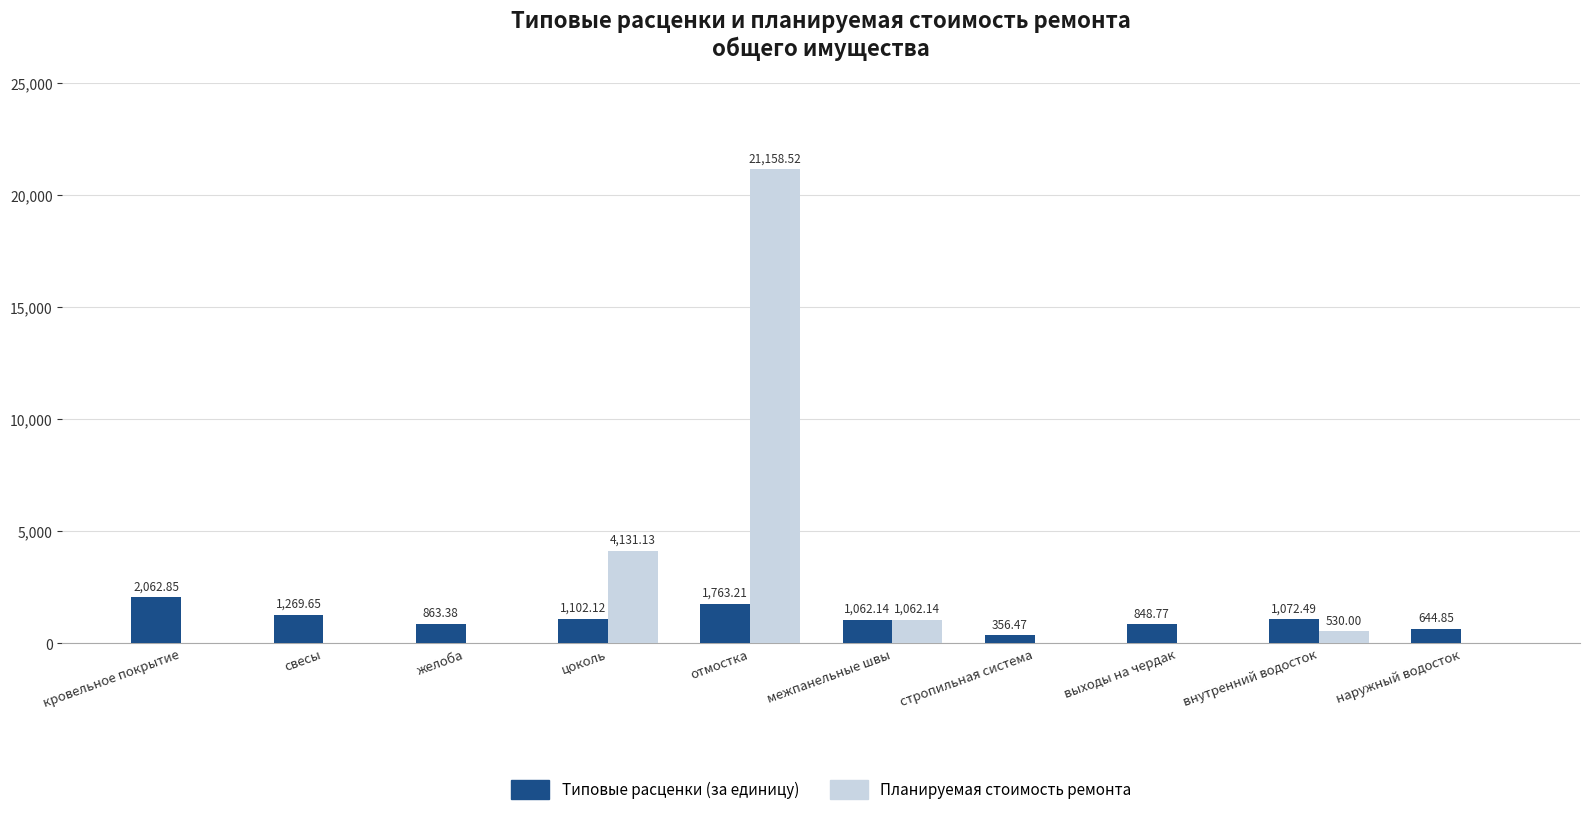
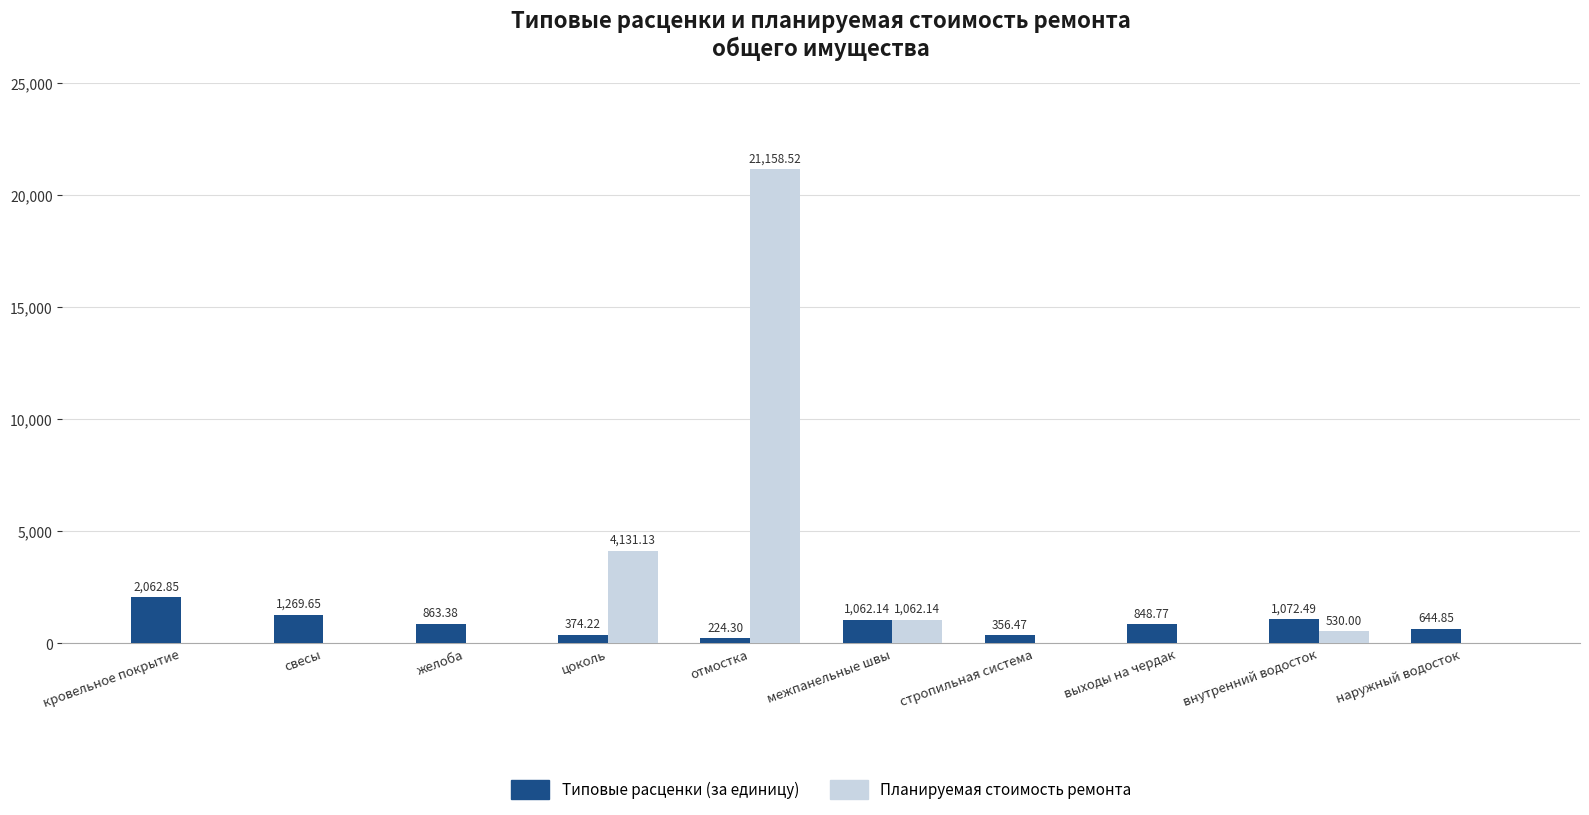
Типовые расценки (за единицу), цоколь: 1,102.12 -> 374.22
Типовые расценки (за единицу), отмостка: 1,763.21 -> 224.30
